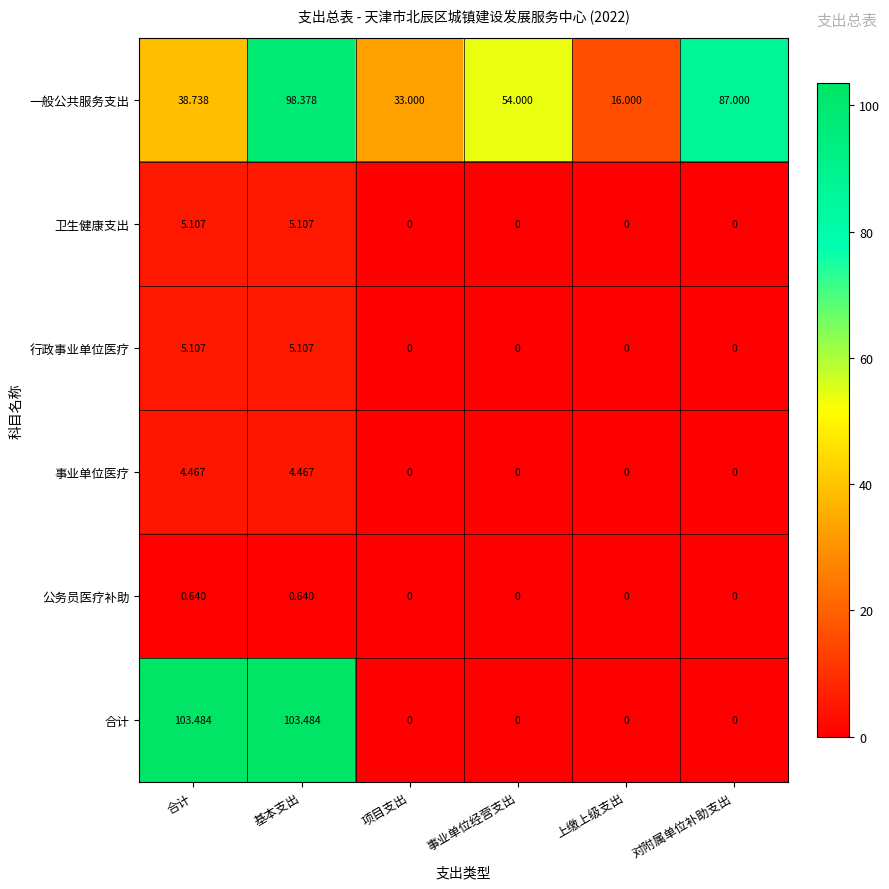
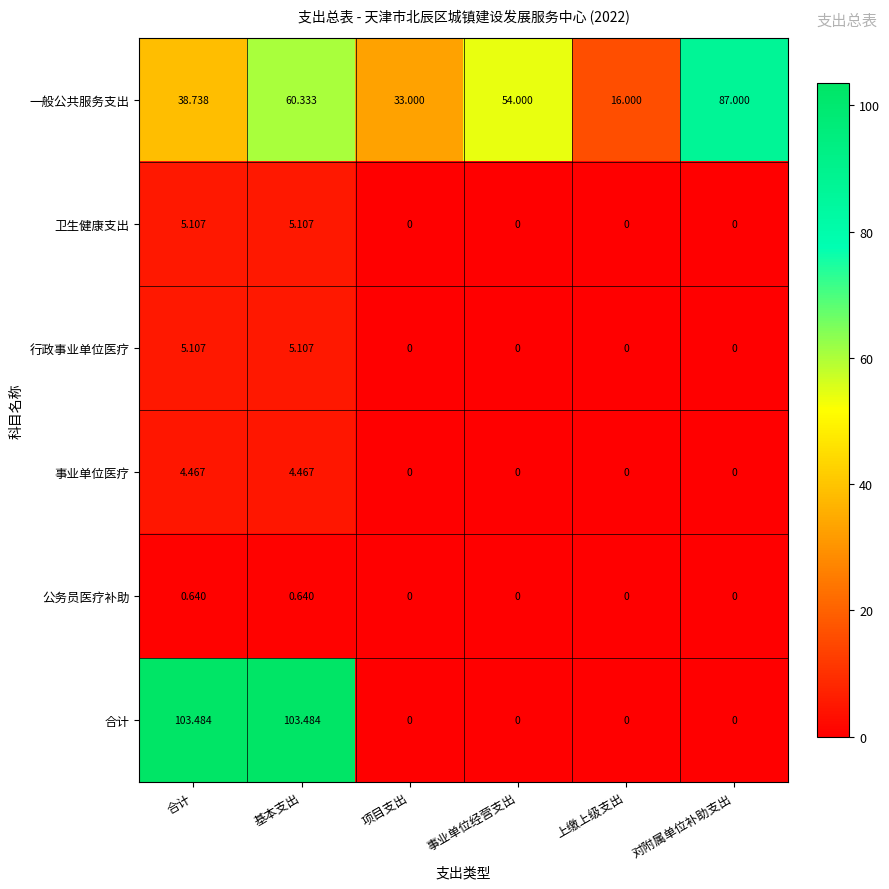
一般公共服务支出, 基本支出: 98.378 -> 60.333
